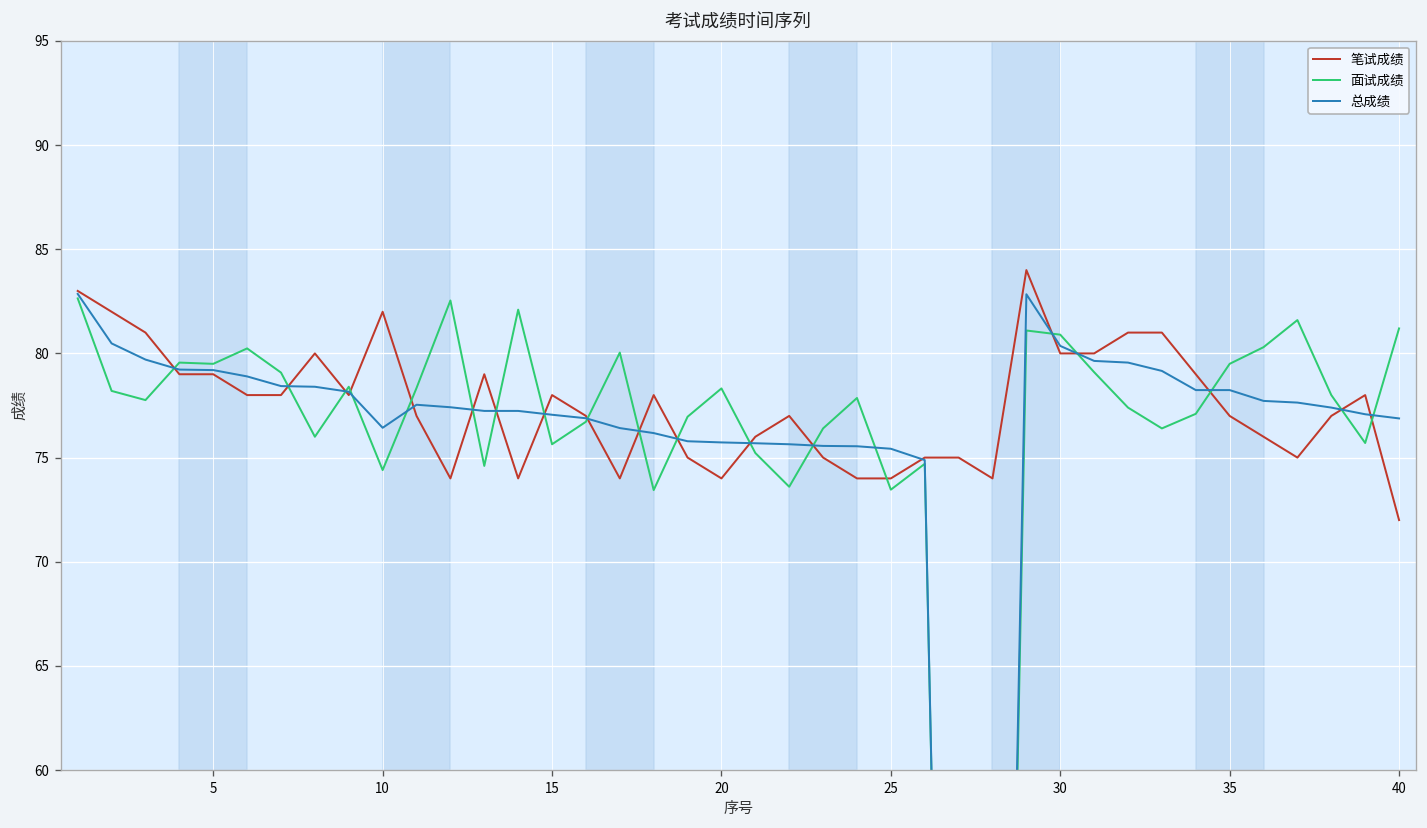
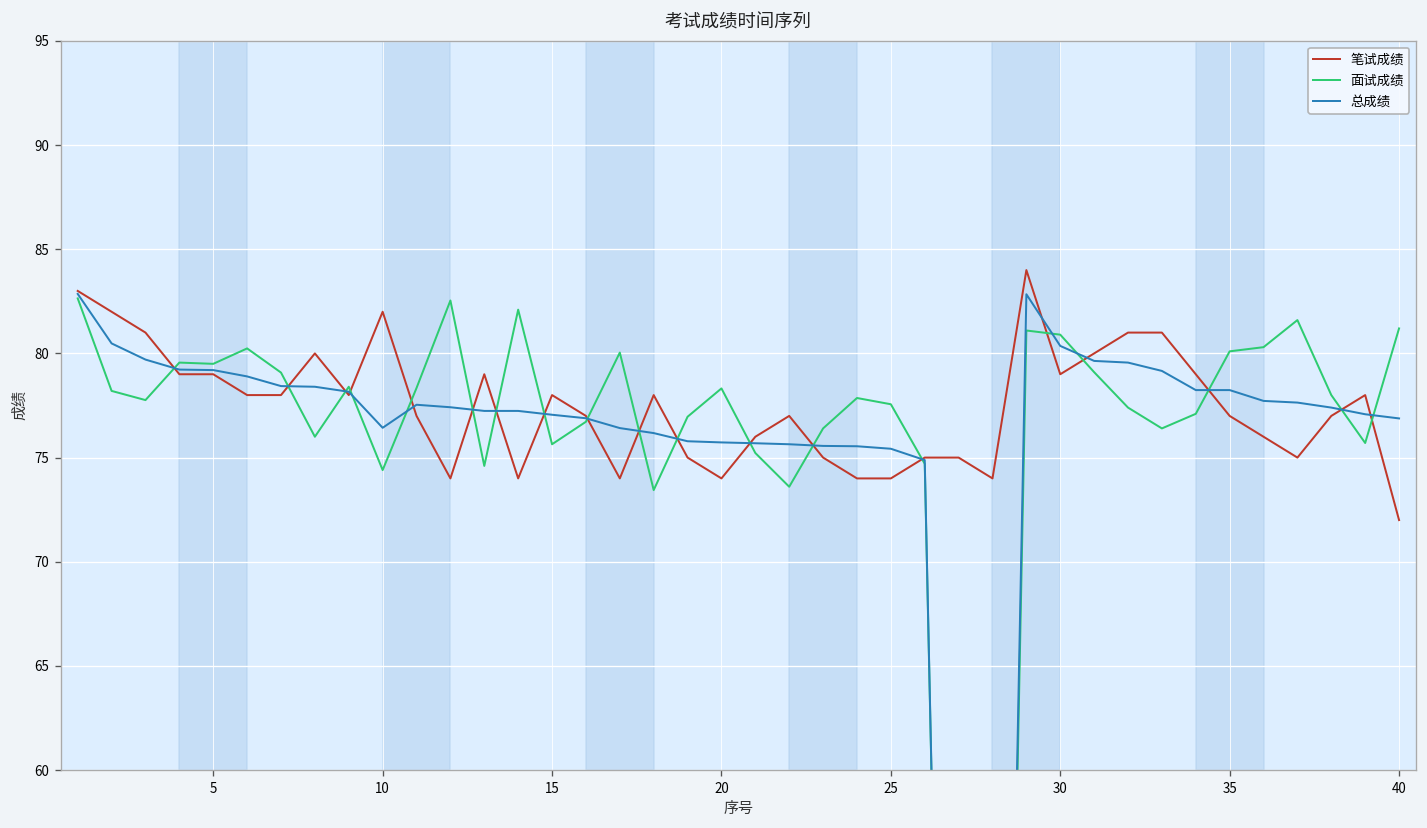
面试成绩, 25: 73.5 -> 77.6
笔试成绩, 30: 80 -> 79
面试成绩, 35: 79.5 -> 80.1
